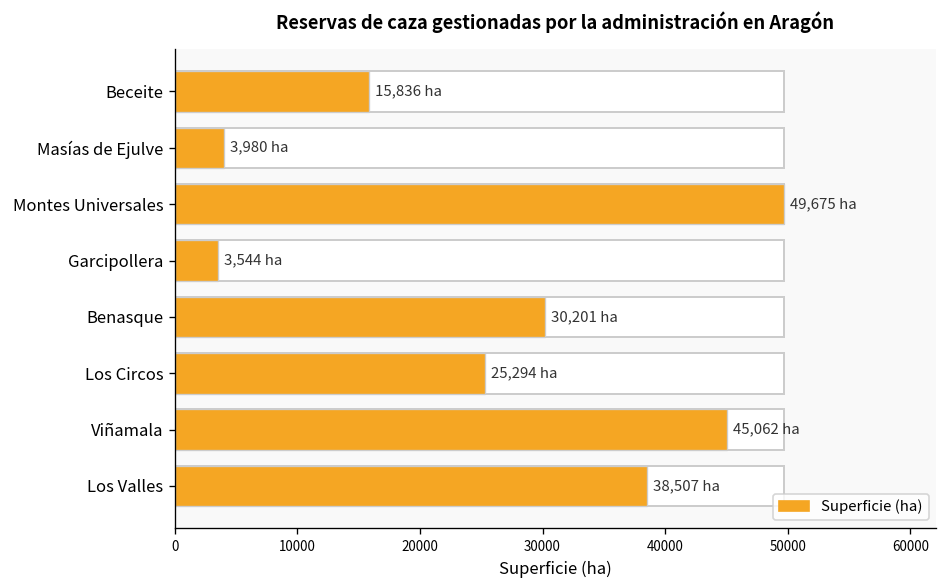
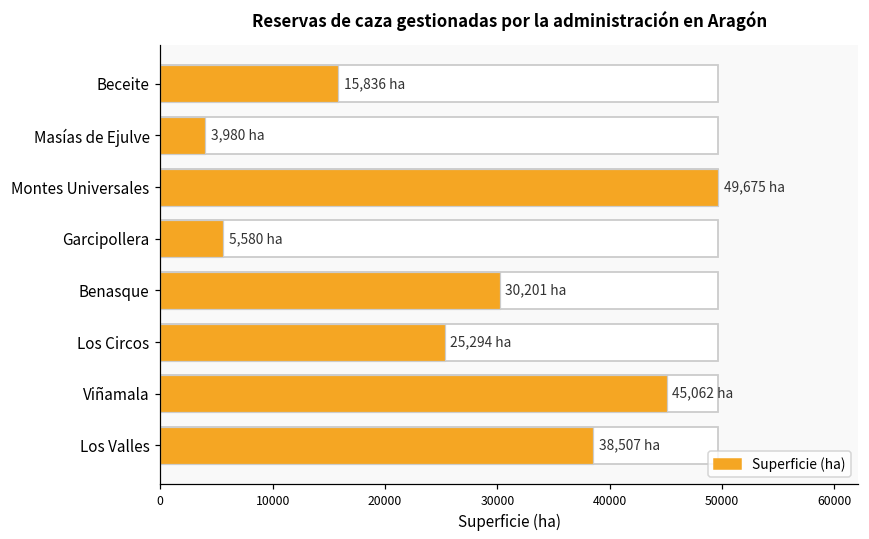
Superficie (ha), Garcipollera: 3,544 -> 5,580
